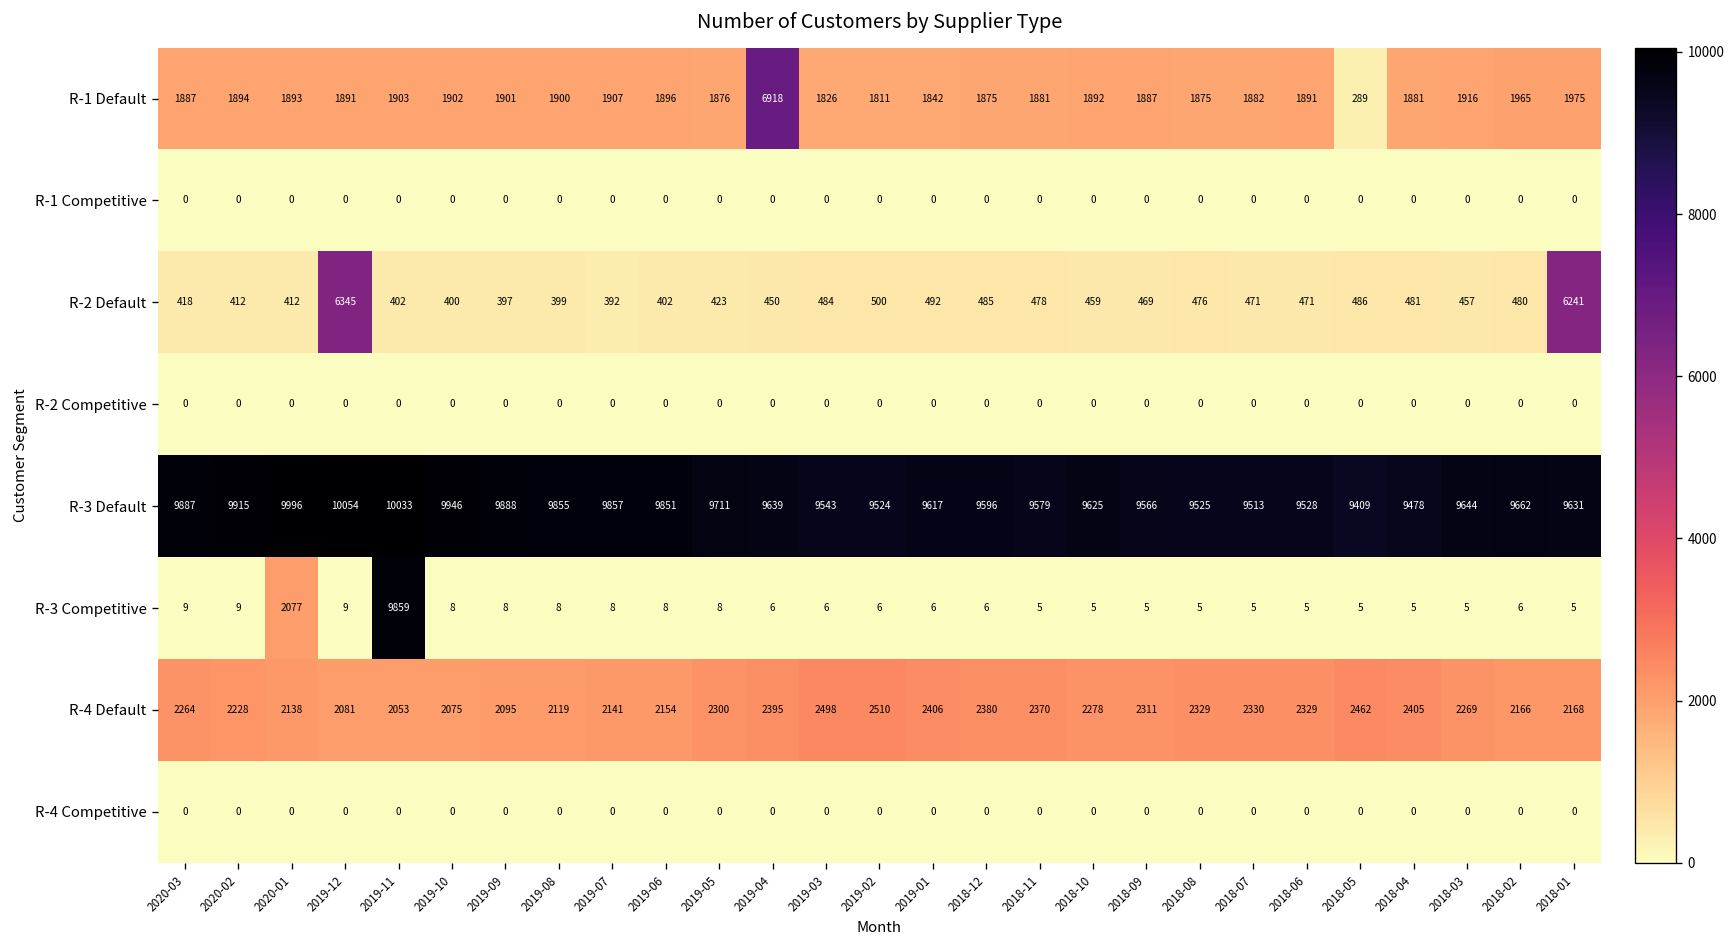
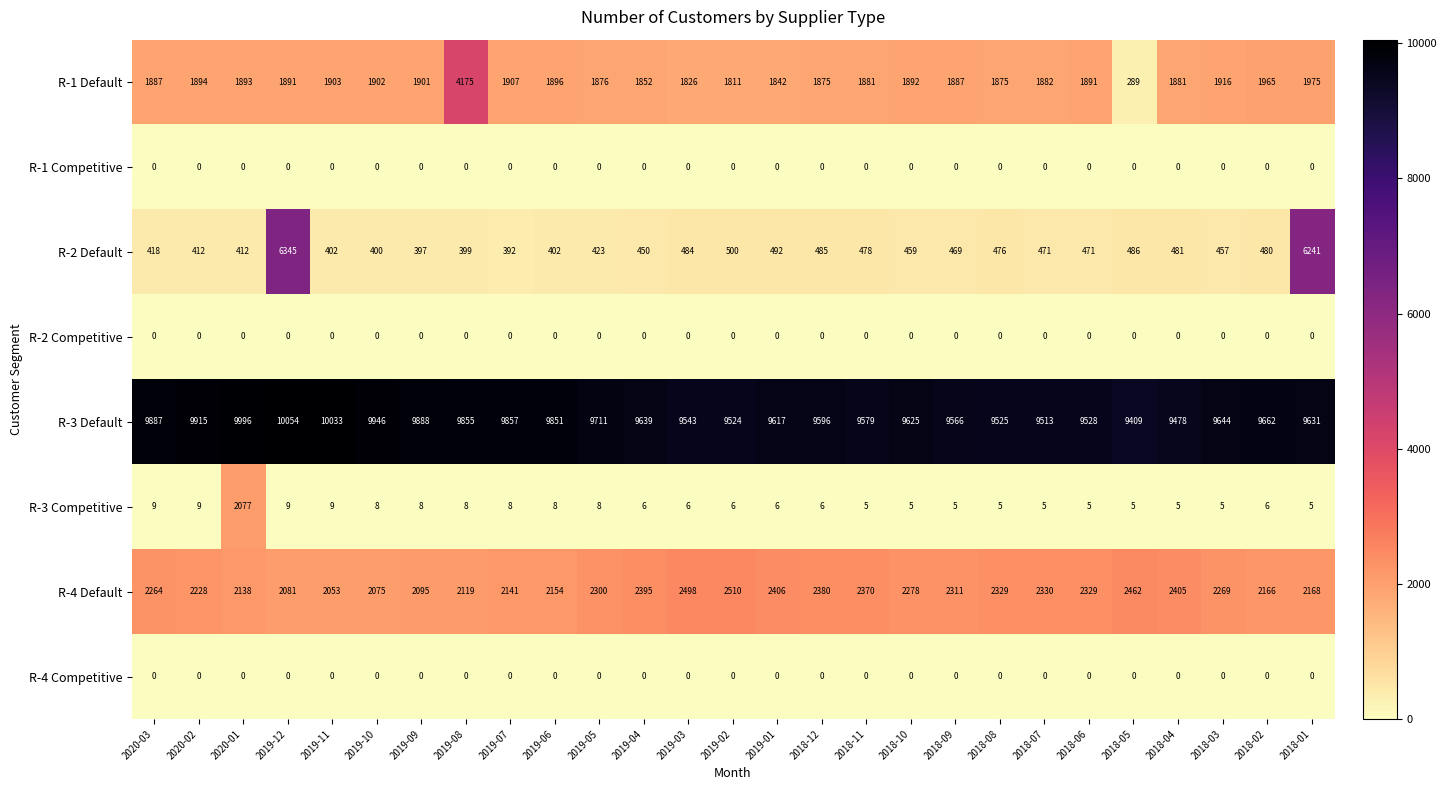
R-1 Default, 2019-08: 1900 -> 4175
R-1 Default, 2019-04: 6918 -> 1852
R-3 Competitive, 2019-11: 9859 -> 9
